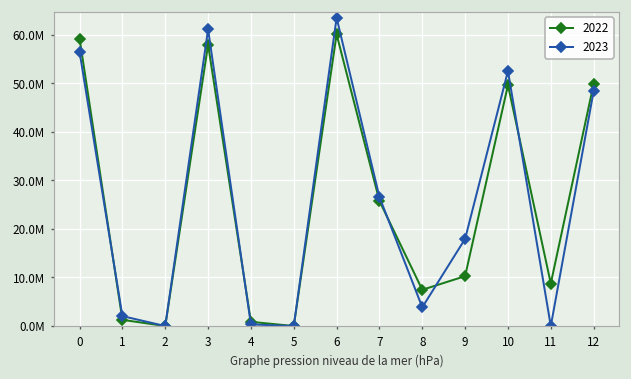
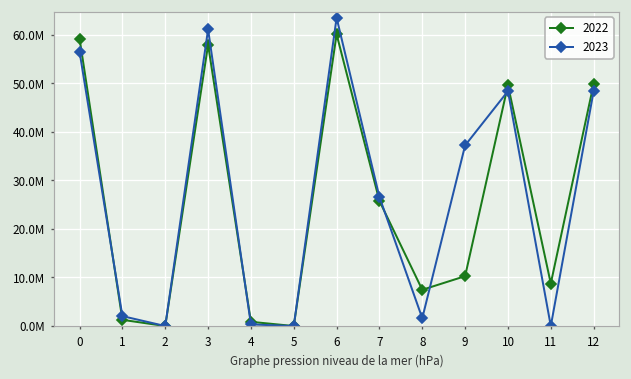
2023, 8: 4000000 -> 2000000
2023, 9: 18000000 -> 37000000
2023, 10: 53000000 -> 48000000
